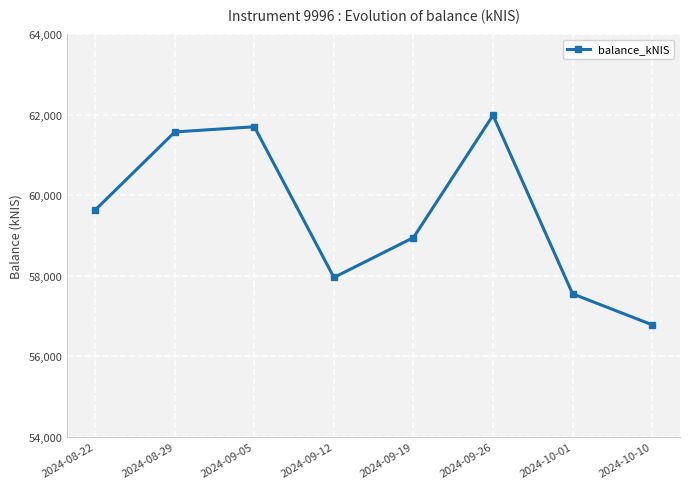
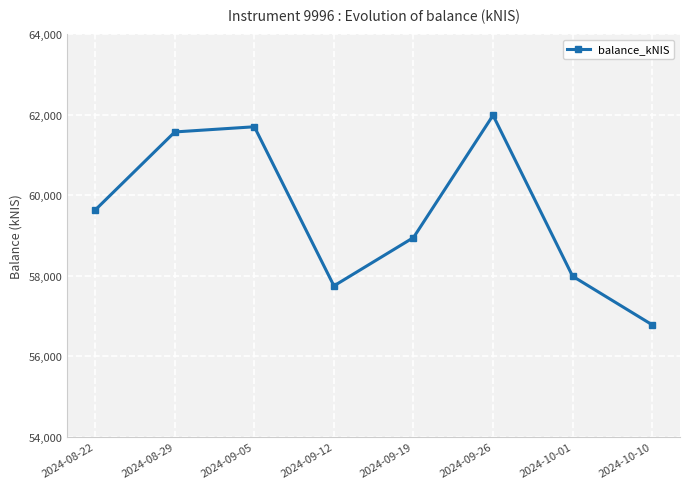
2024-09-12: 58,000 -> 57,700
2024-10-01: 57,600 -> 58,000
